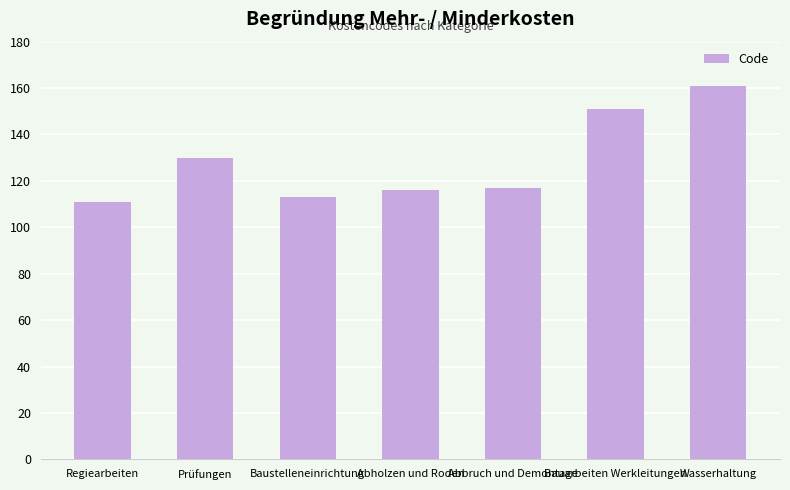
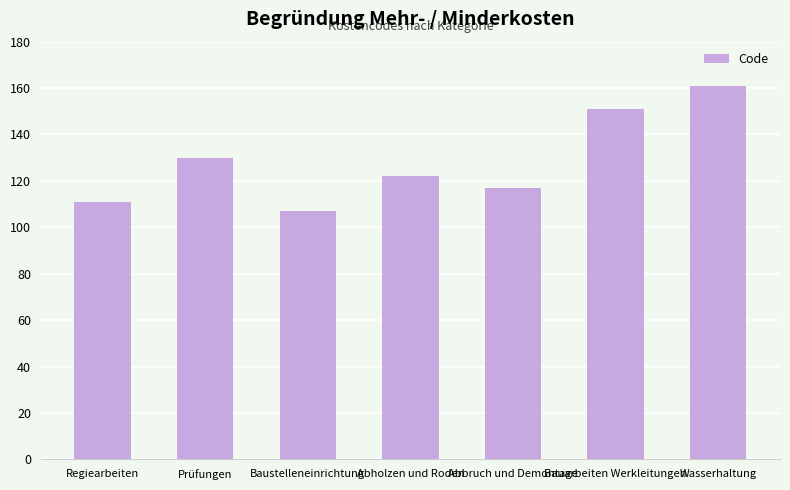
Baustelleneinrichtung: 113 -> 107
Abholzen und Roden: 116 -> 122
